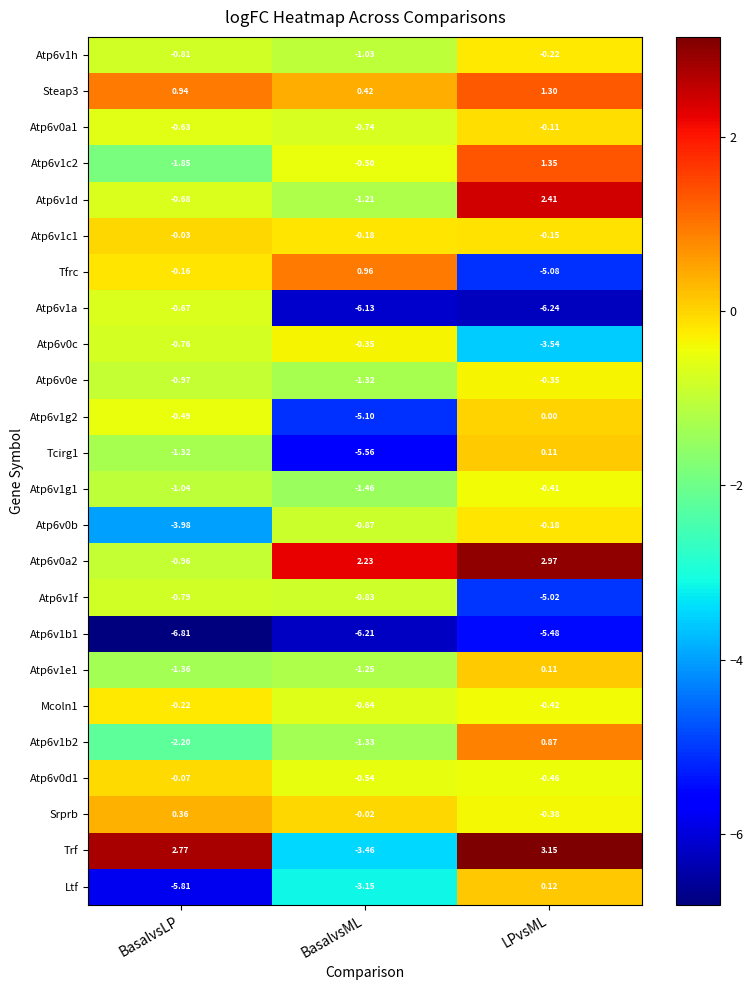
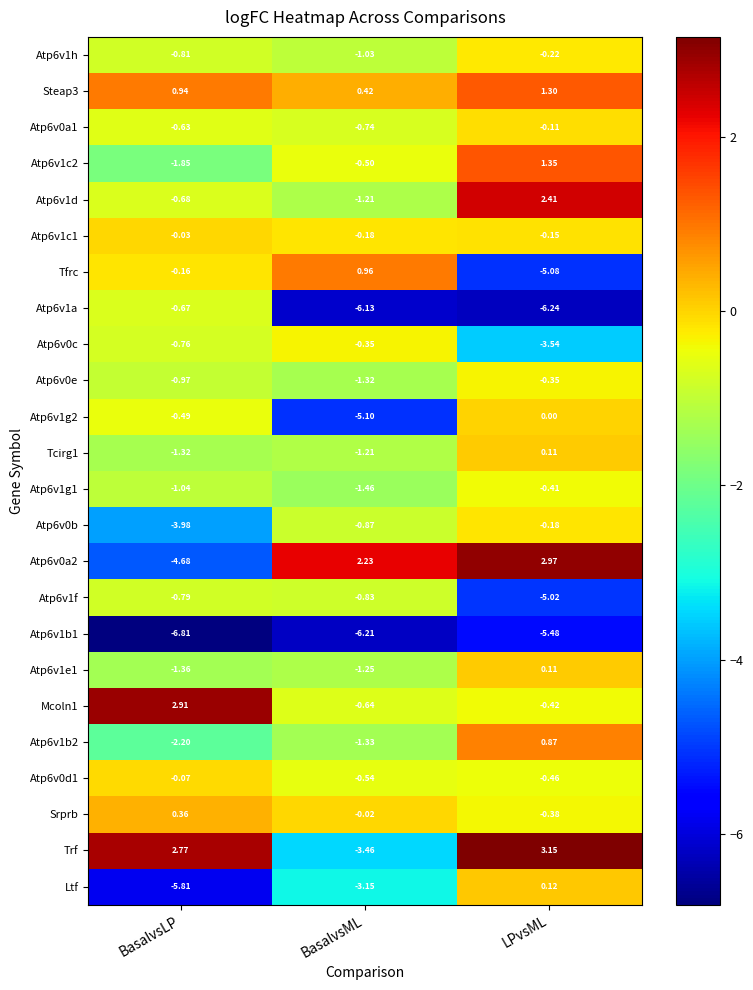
Tcirg1, BasalvsML: -5.56 -> -1.21
Atp6v0a2, BasalvsLP: -0.96 -> -4.68
Mcoln1, BasalvsLP: -0.22 -> 2.91
